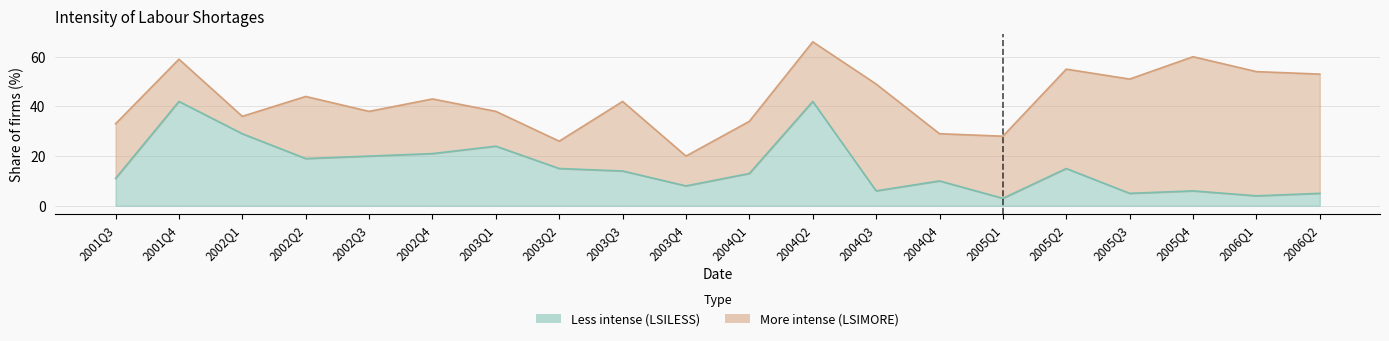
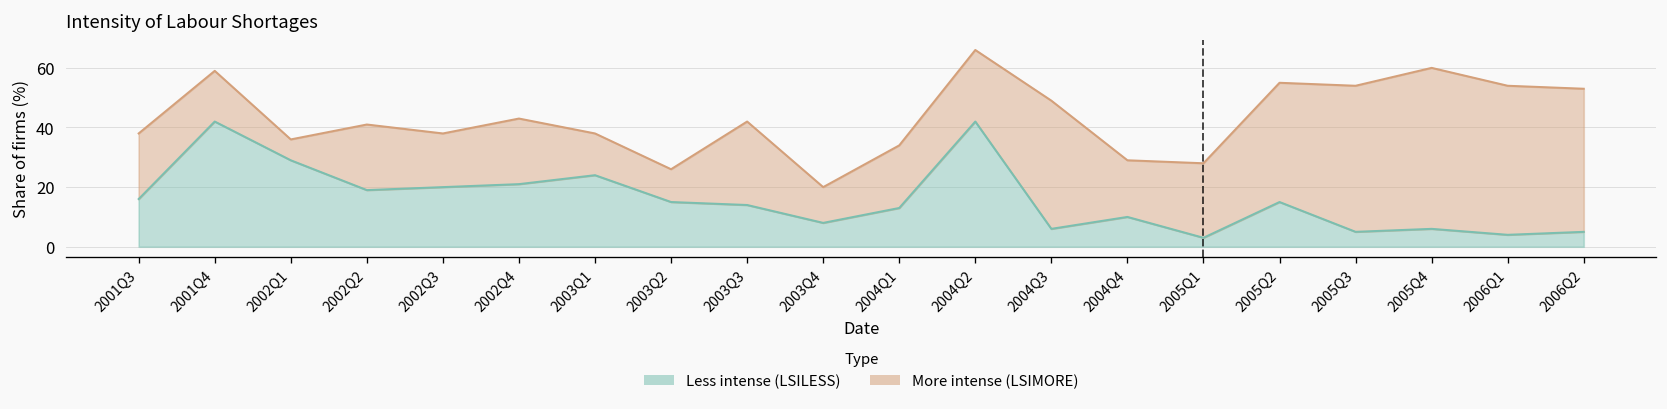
Less intense (LSILESS), 2001Q3: 11 -> 16
More intense (LSIMORE), 2002Q2: 25 -> 22
More intense (LSIMORE), 2005Q3: 46 -> 49
